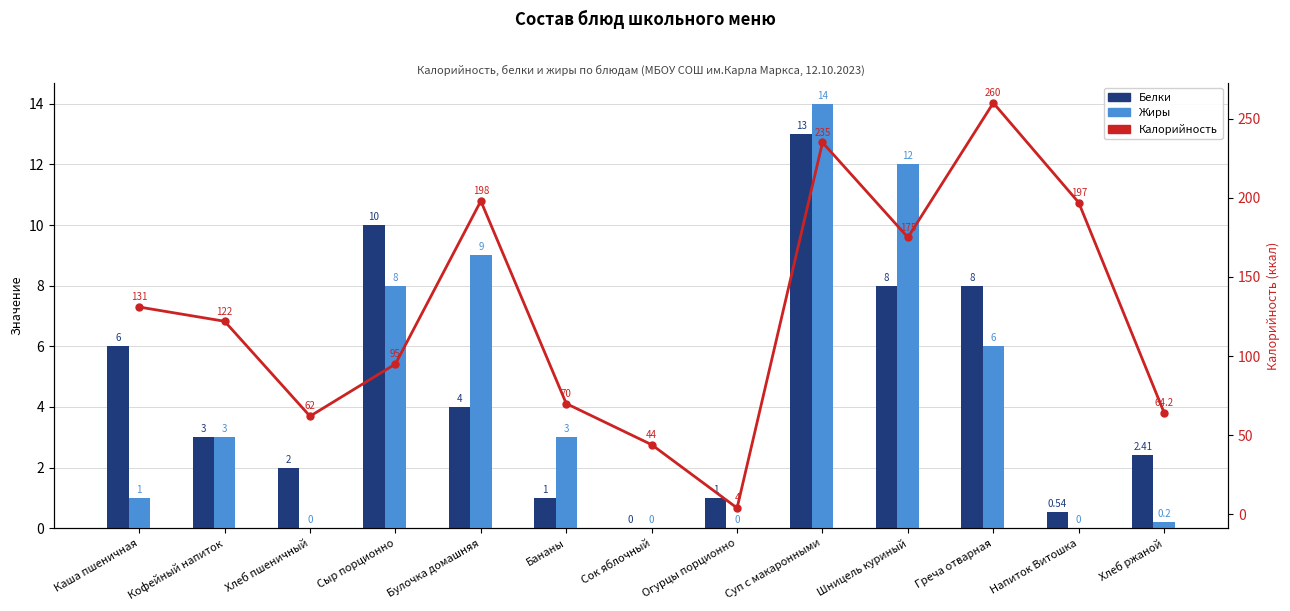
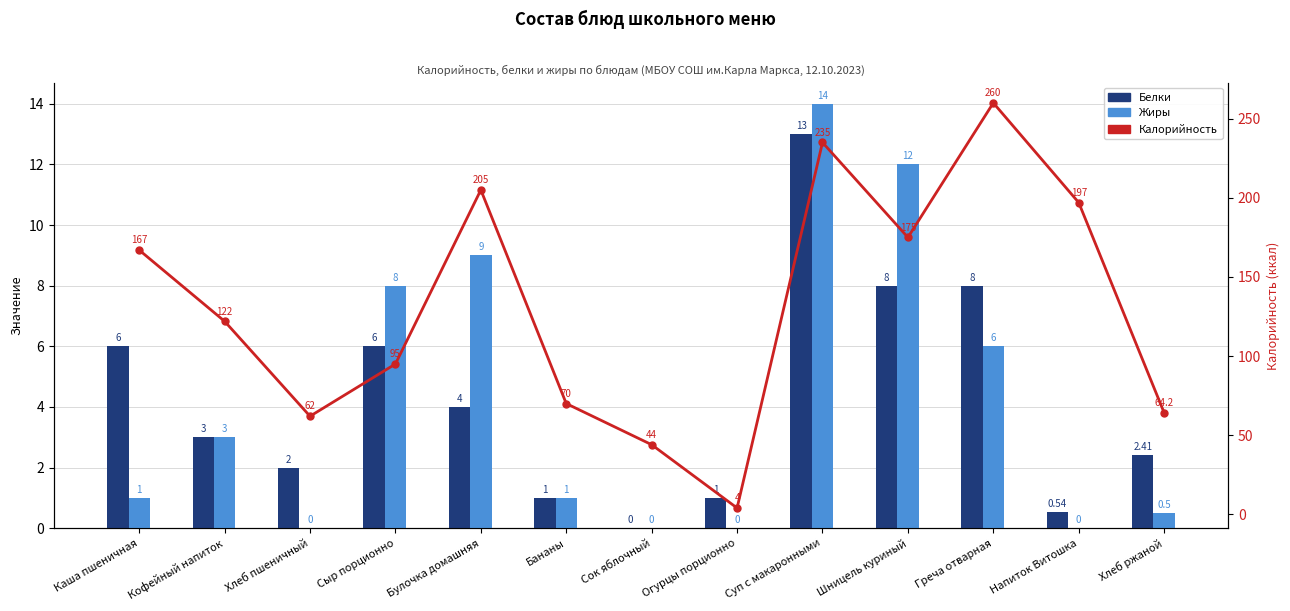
Белки, Сыр порционно: 10 -> 6
Жиры, Бананы: 3 -> 1
Жиры, Хлеб ржаной: 0.2 -> 0.5
Калорийность, Каша пшеничная: 131 -> 167
Калорийность, Булочка домашняя: 198 -> 205
